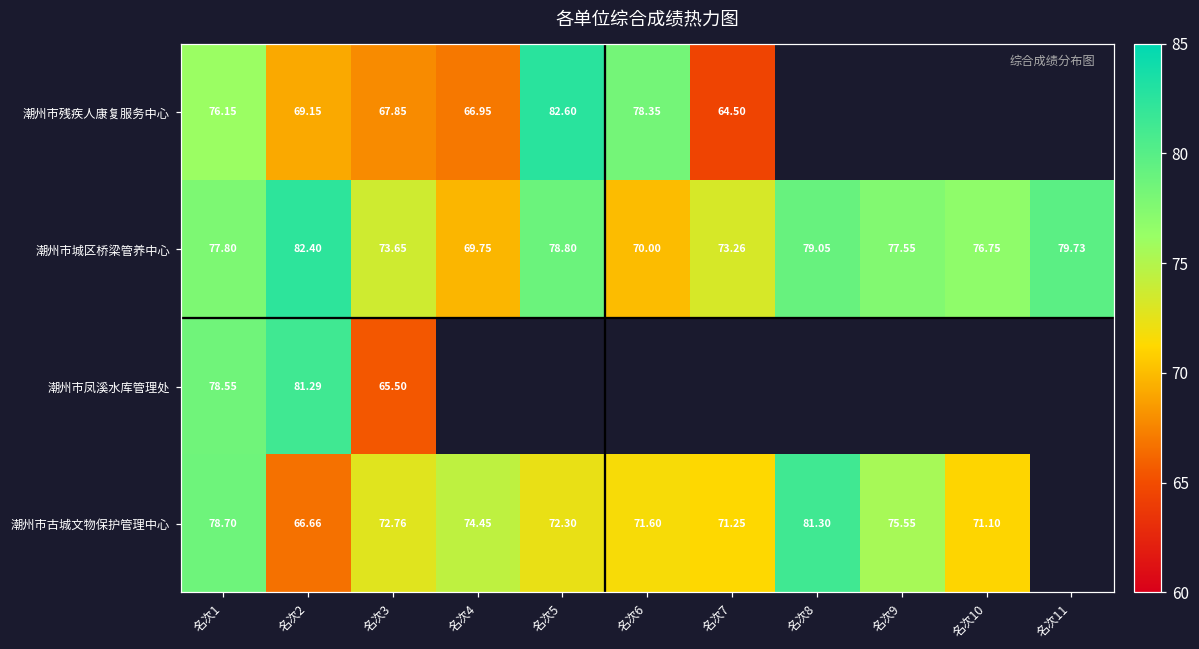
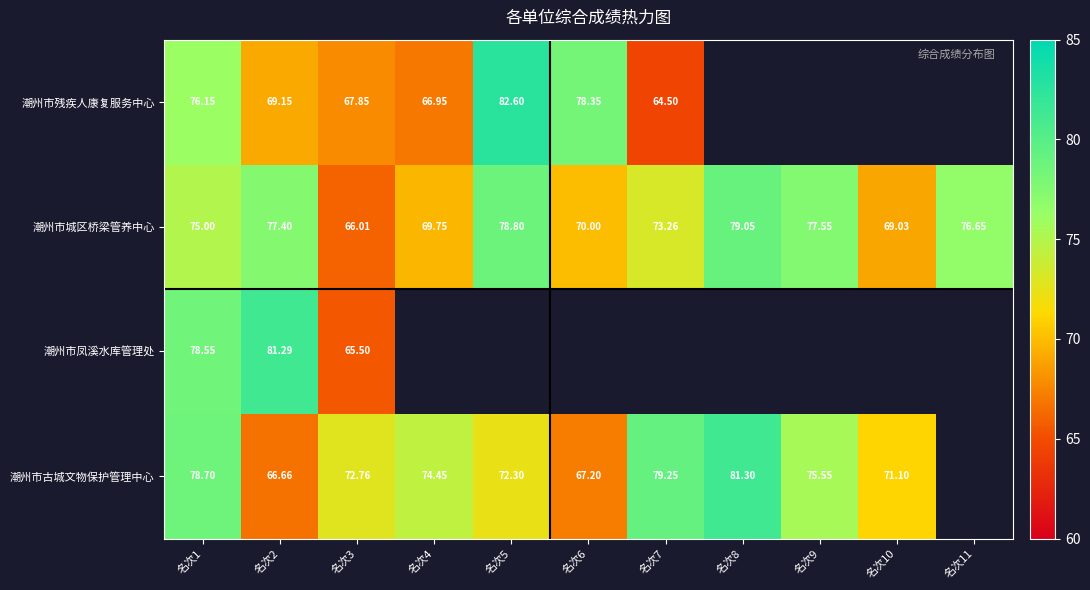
潮州市城区桥梁管养中心, 名次1: 77.80 -> 75.00
潮州市城区桥梁管养中心, 名次2: 82.40 -> 77.40
潮州市城区桥梁管养中心, 名次3: 73.65 -> 66.01
潮州市城区桥梁管养中心, 名次10: 76.75 -> 69.03
潮州市城区桥梁管养中心, 名次11: 79.73 -> 76.65
潮州市古城文物保护管理中心, 名次6: 71.60 -> 67.20
潮州市古城文物保护管理中心, 名次7: 71.25 -> 79.25
